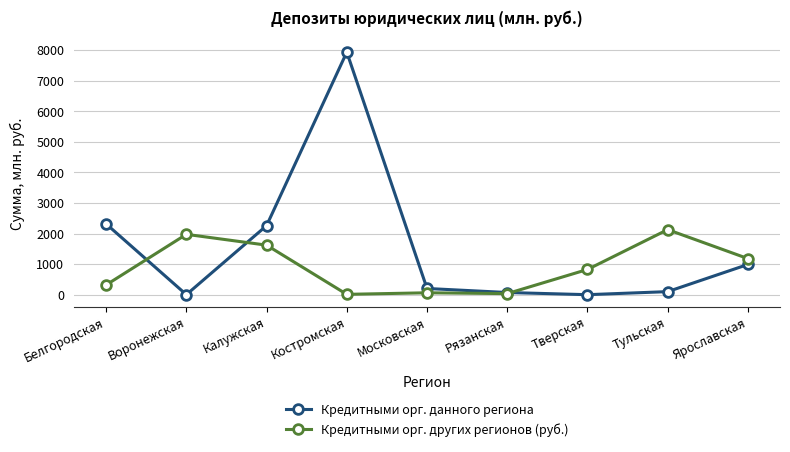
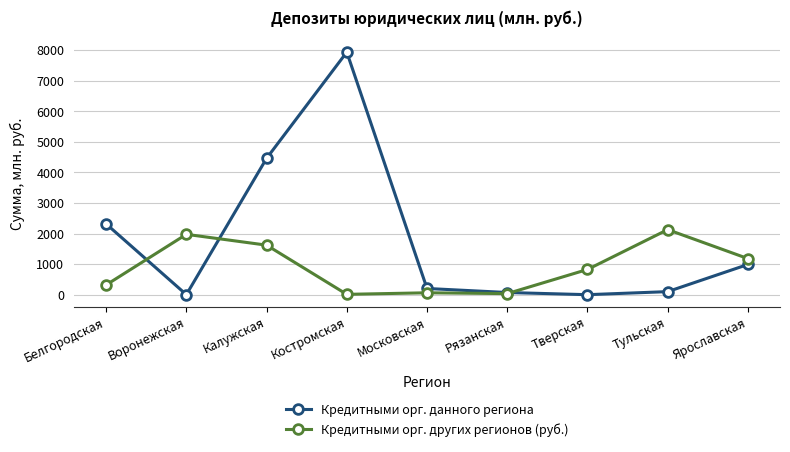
Кредитными орг. данного региона, Калужская: 2300 -> 4500
